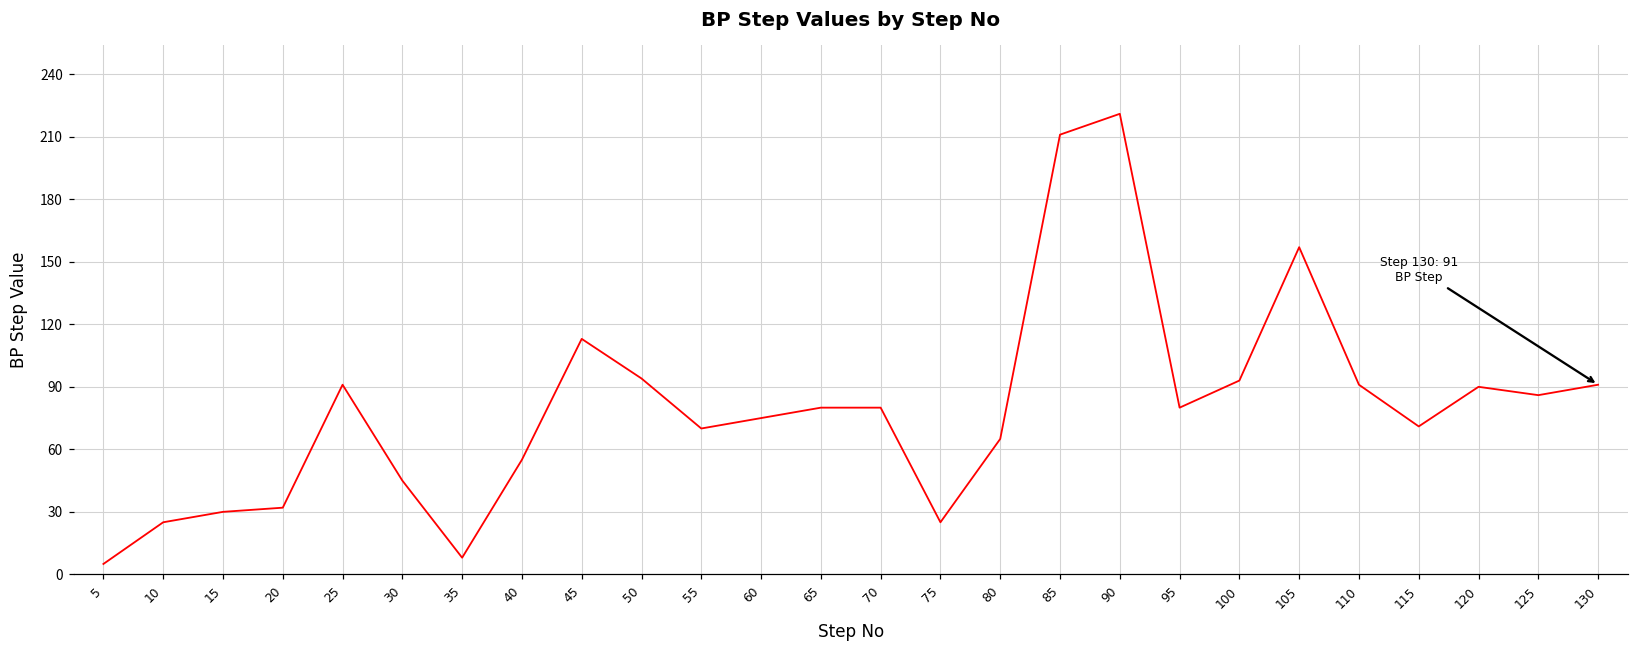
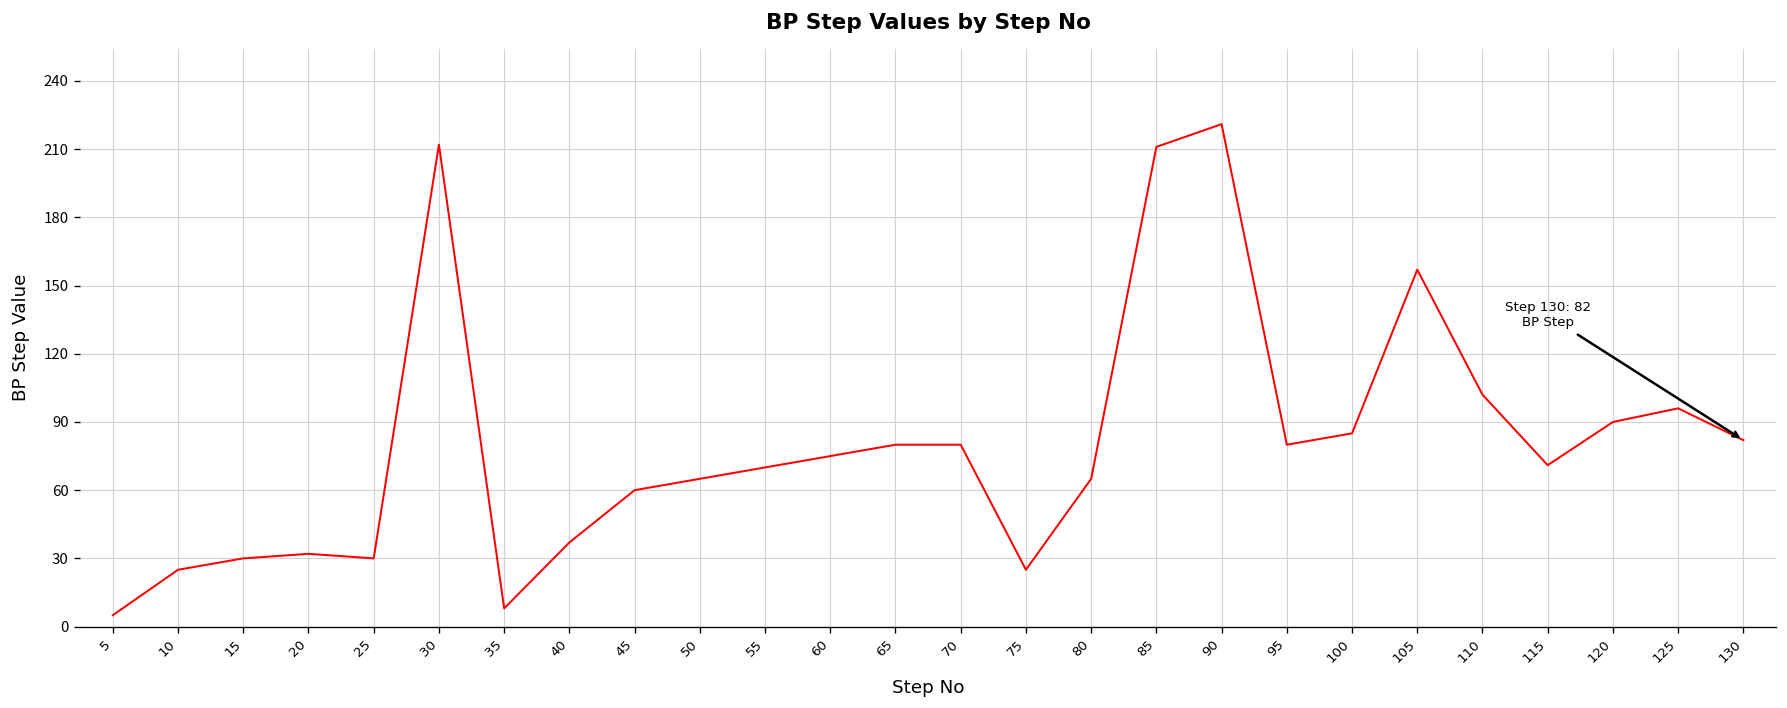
25: 91 -> 30
30: 45 -> 212
40: 55 -> 37
45: 113 -> 60
50: 94 -> 65
100: 93 -> 85
110: 91 -> 102
125: 86 -> 96
130: 91 -> 82
